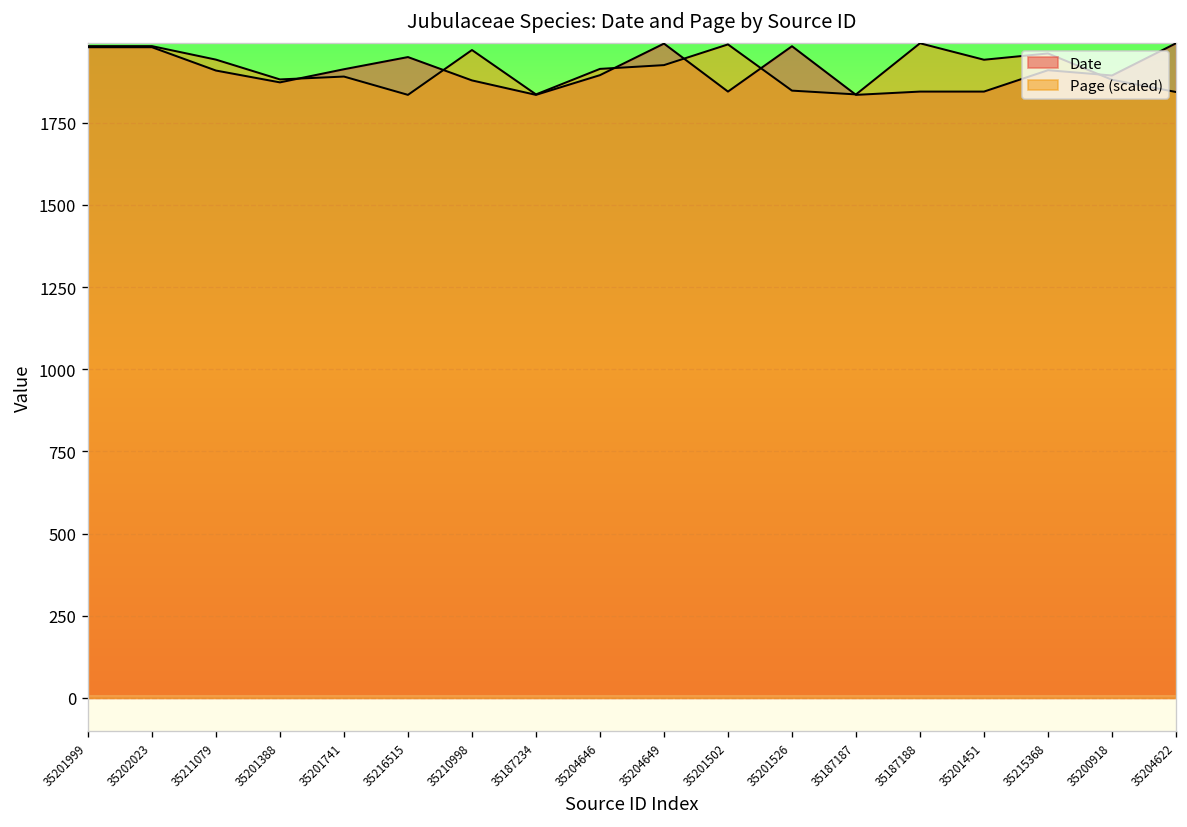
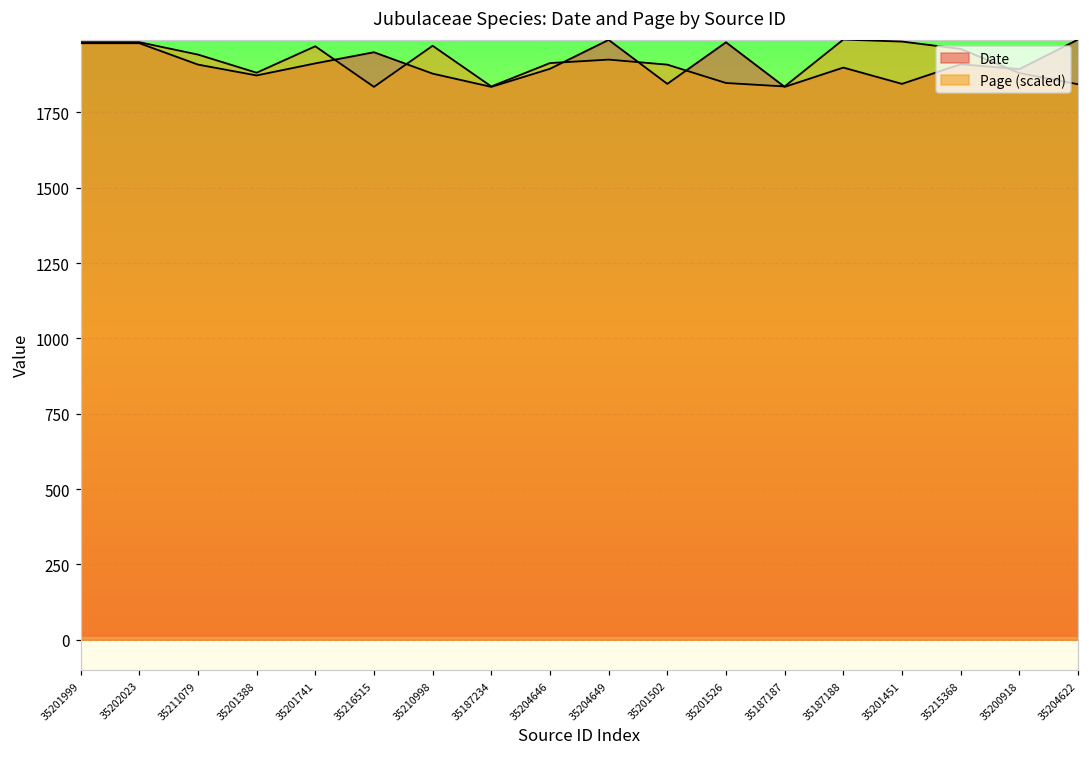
Page (scaled), 35201741: 1890 -> 1970
Page (scaled), 35201502: 1990 -> 1910
Date, 35187188: 1850 -> 1900
Page (scaled), 35201451: 1940 -> 1990
